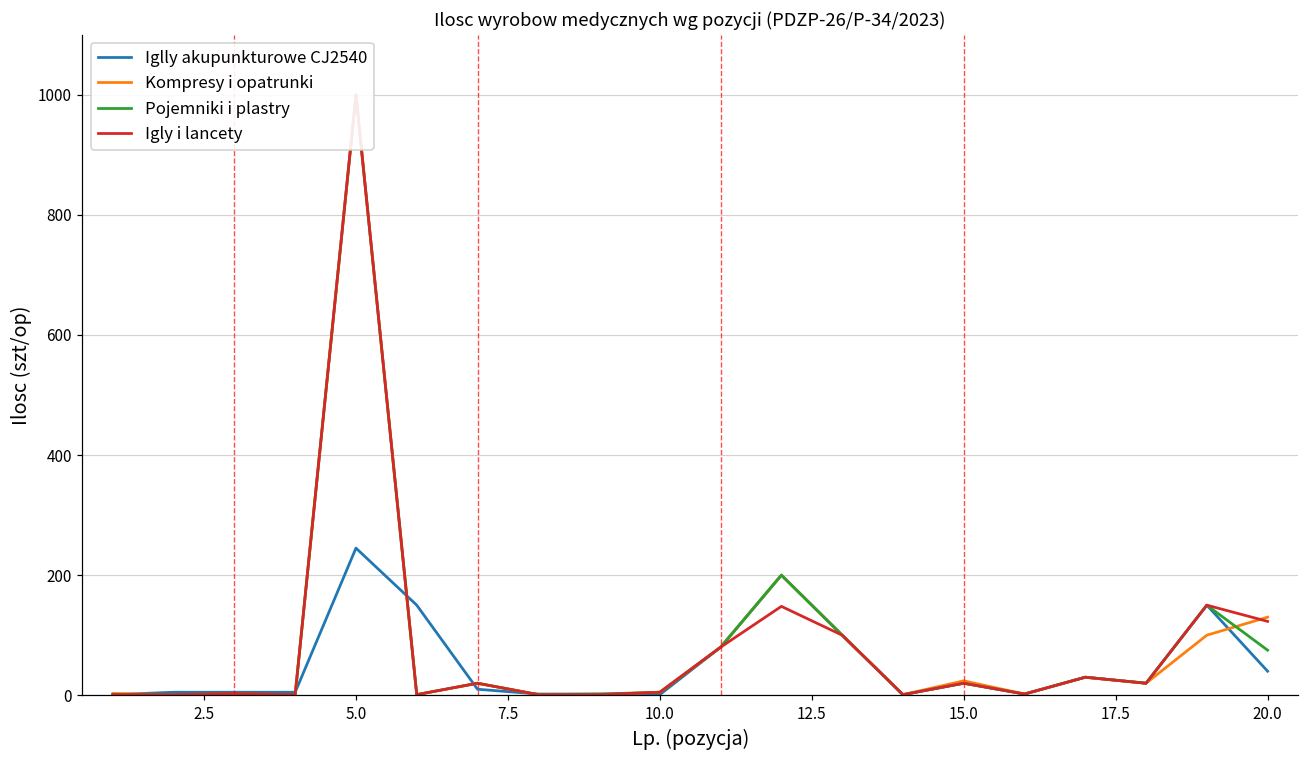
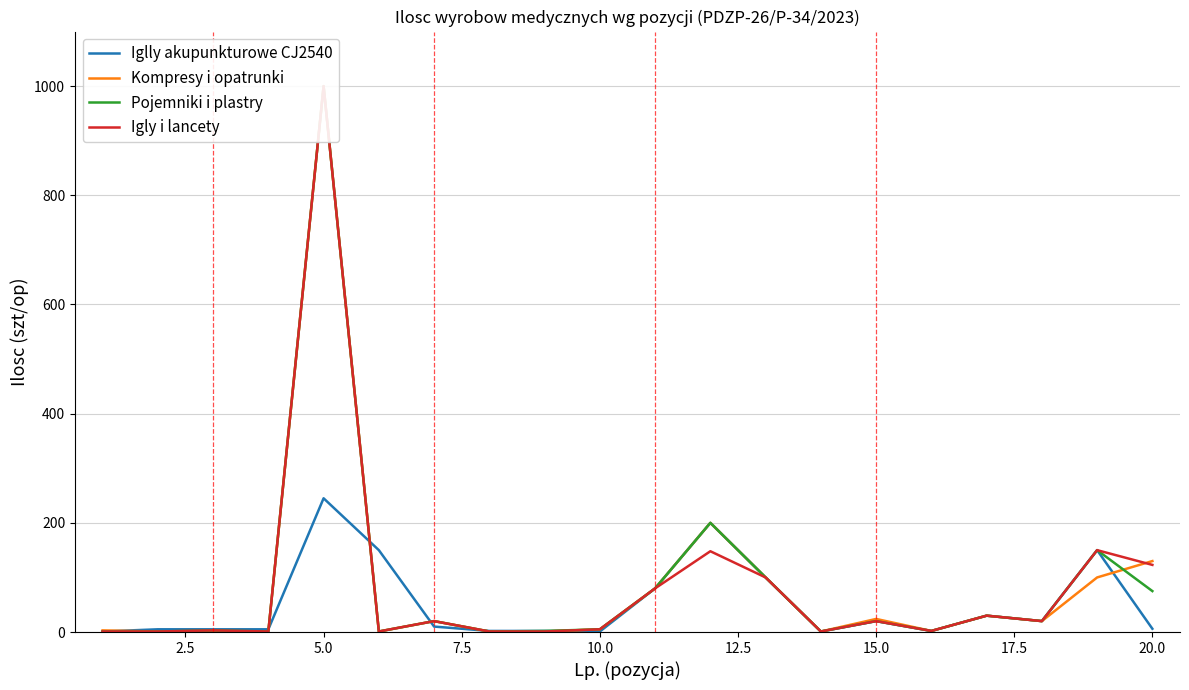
Iglly akupunkturowe CJ2540, 20.0: 40 -> 10
